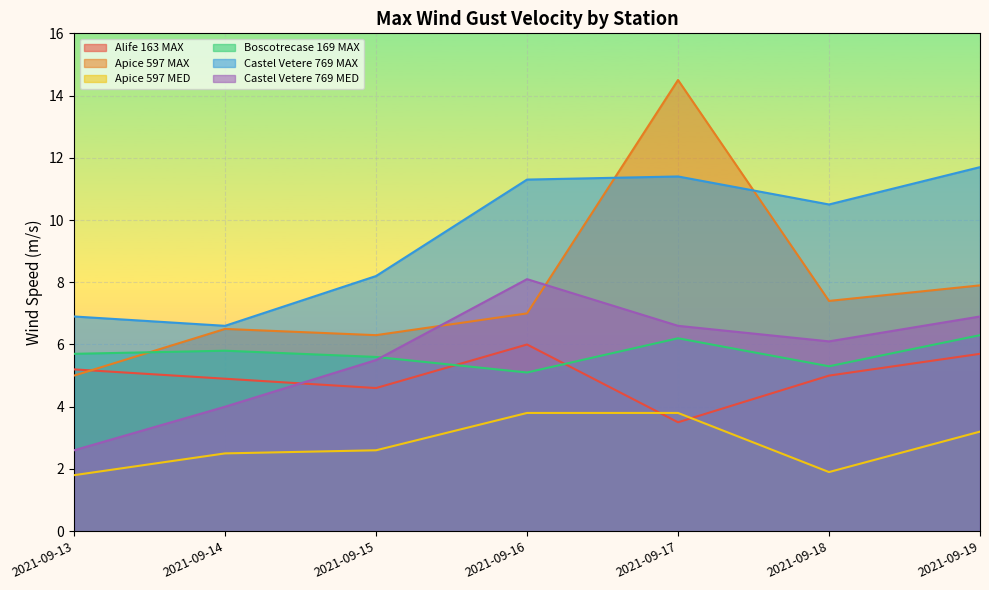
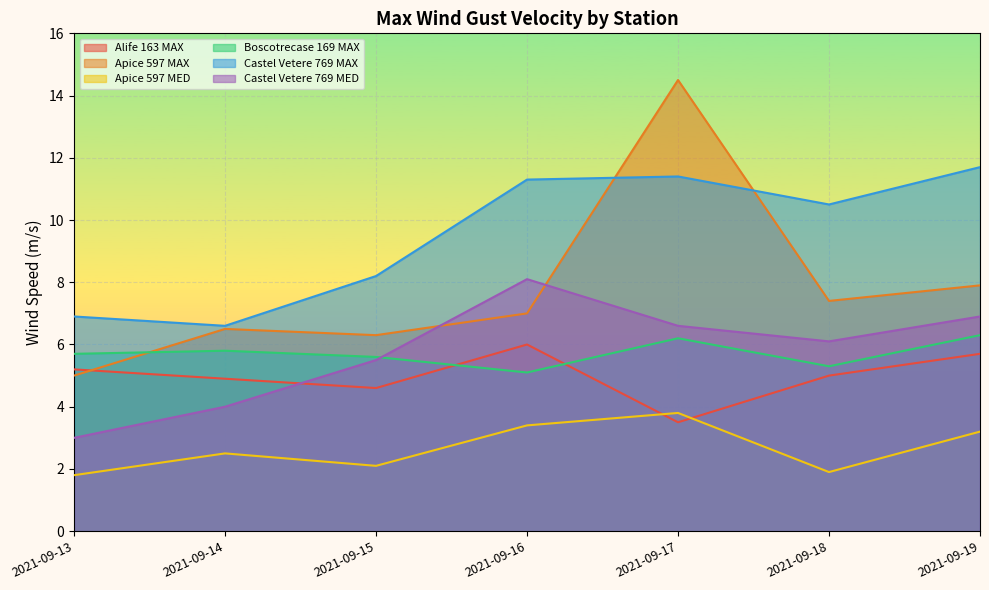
Castel Vetere 769 MED, 2021-09-13: 2.6 -> 3.0
Apice 597 MED, 2021-09-15: 2.6 -> 2.1
Apice 597 MED, 2021-09-16: 3.8 -> 3.4
